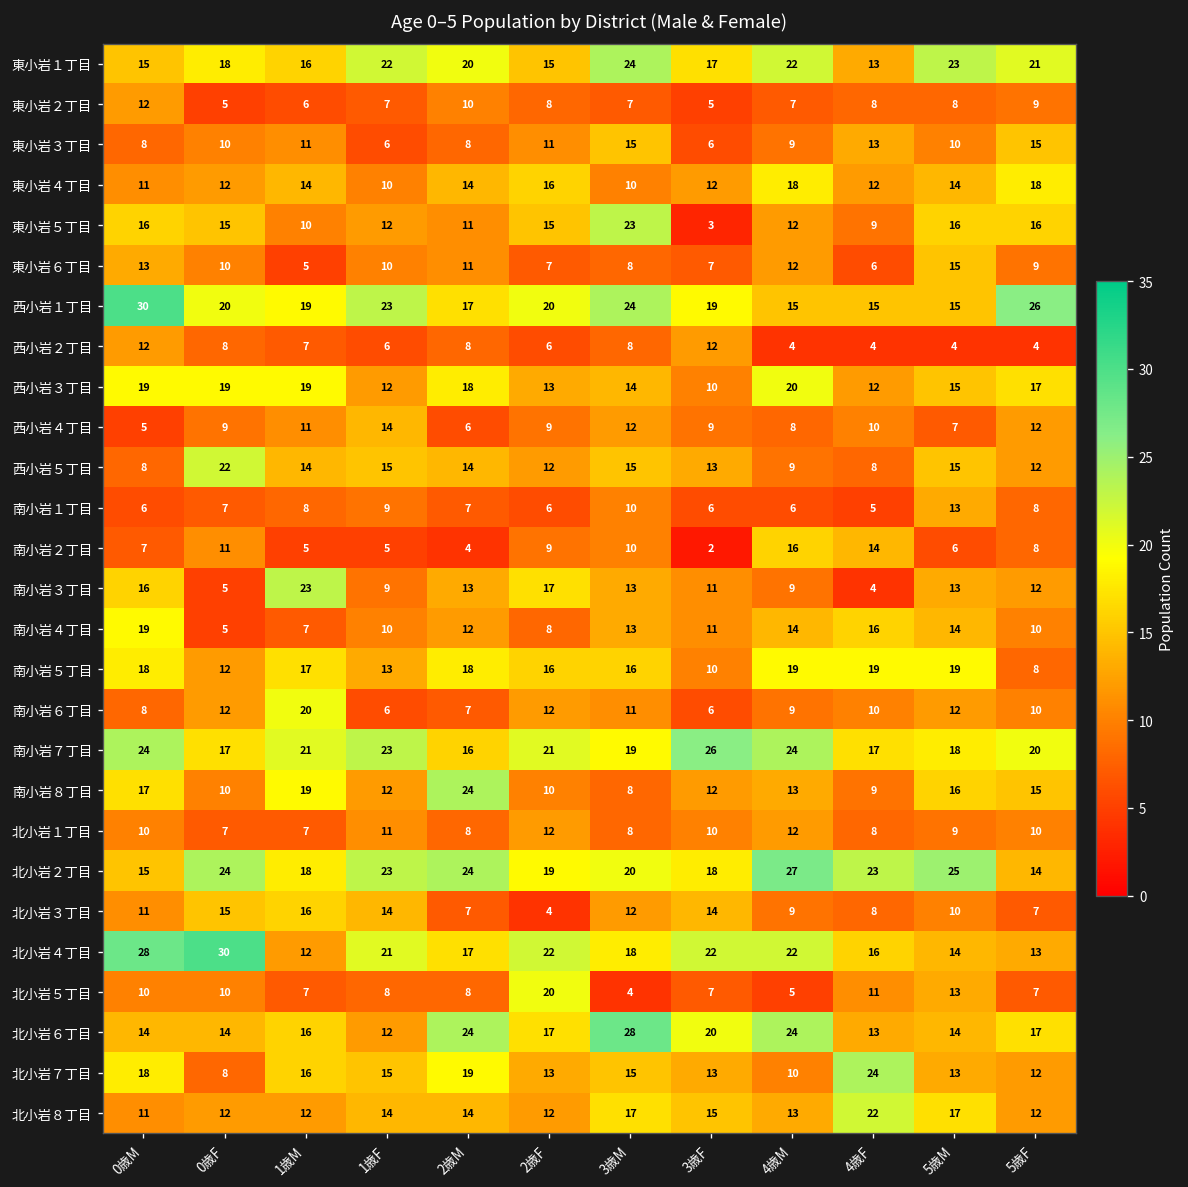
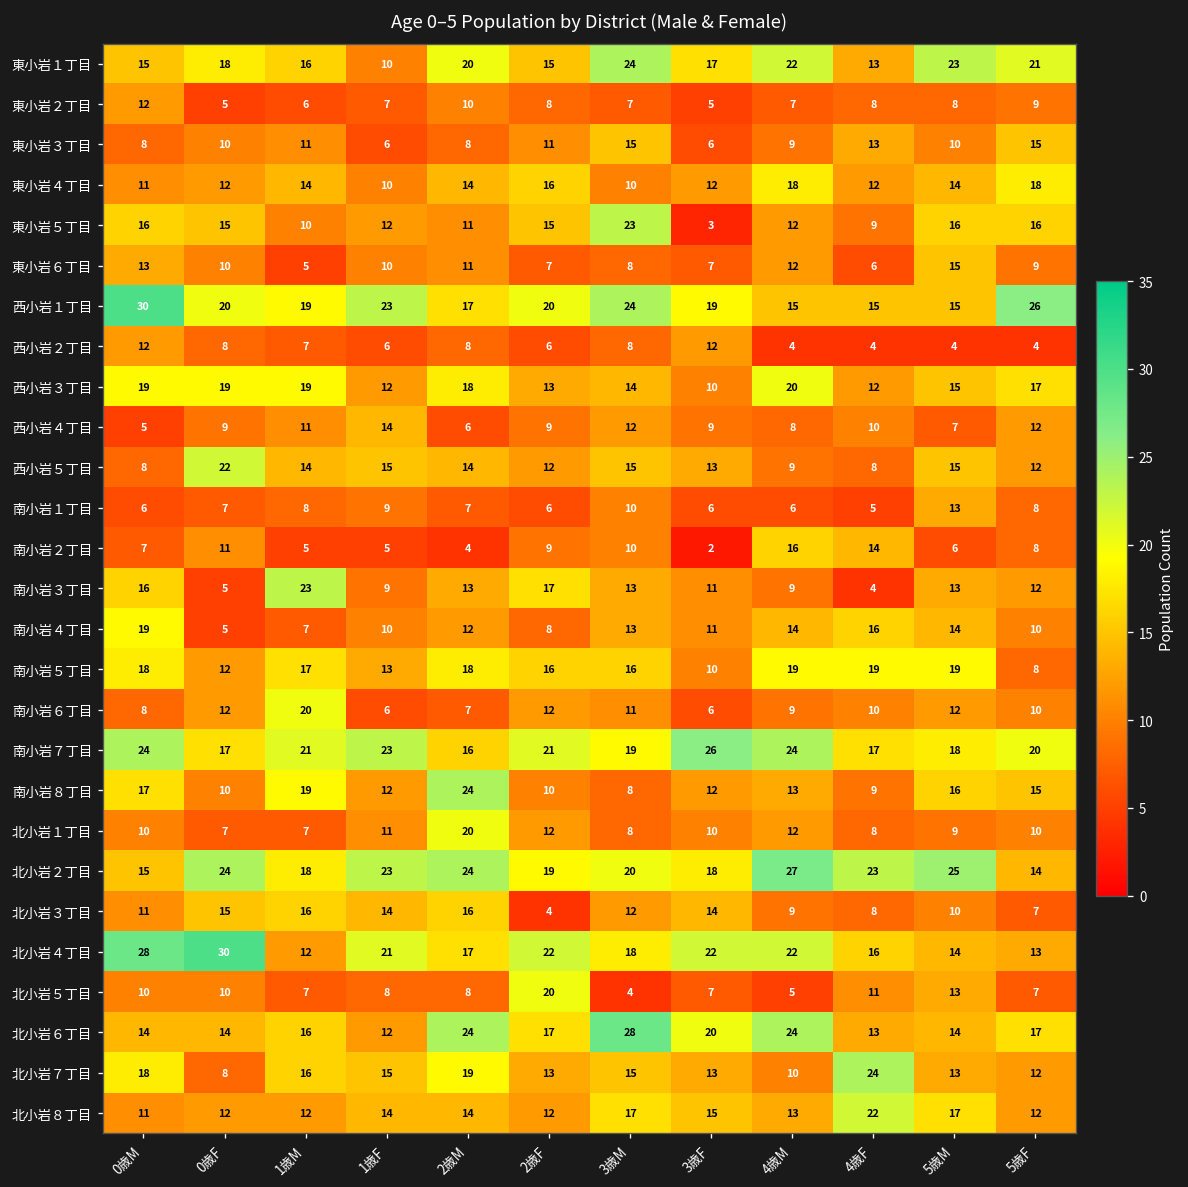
東小岩１丁目, 1歳F: 22 -> 10
北小岩１丁目, 2歳M: 8 -> 20
北小岩３丁目, 2歳M: 7 -> 16
